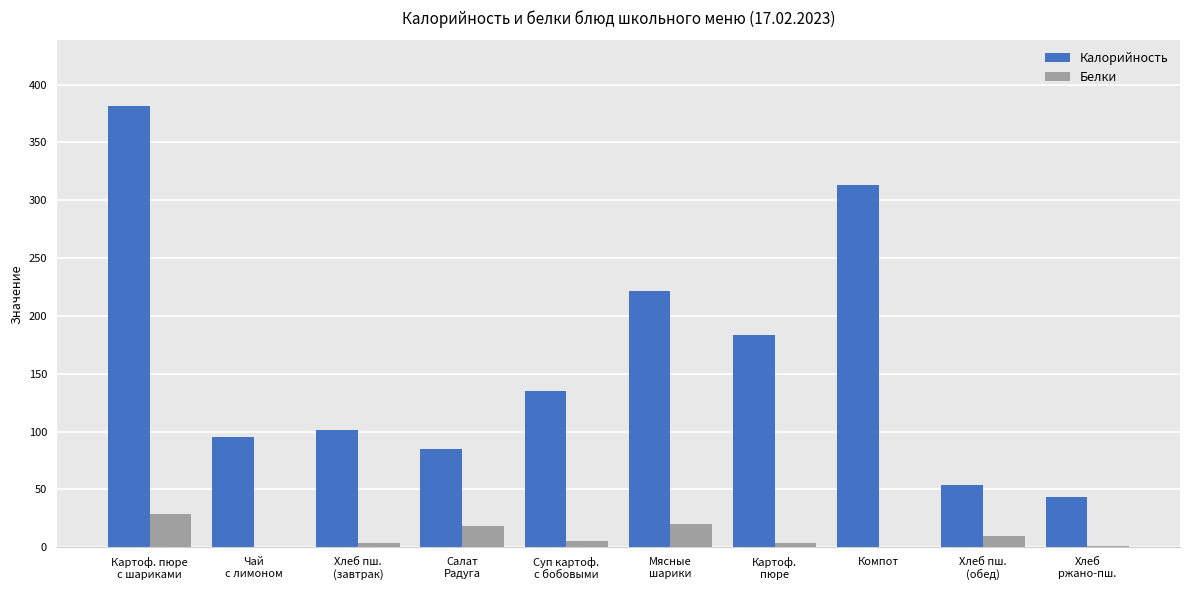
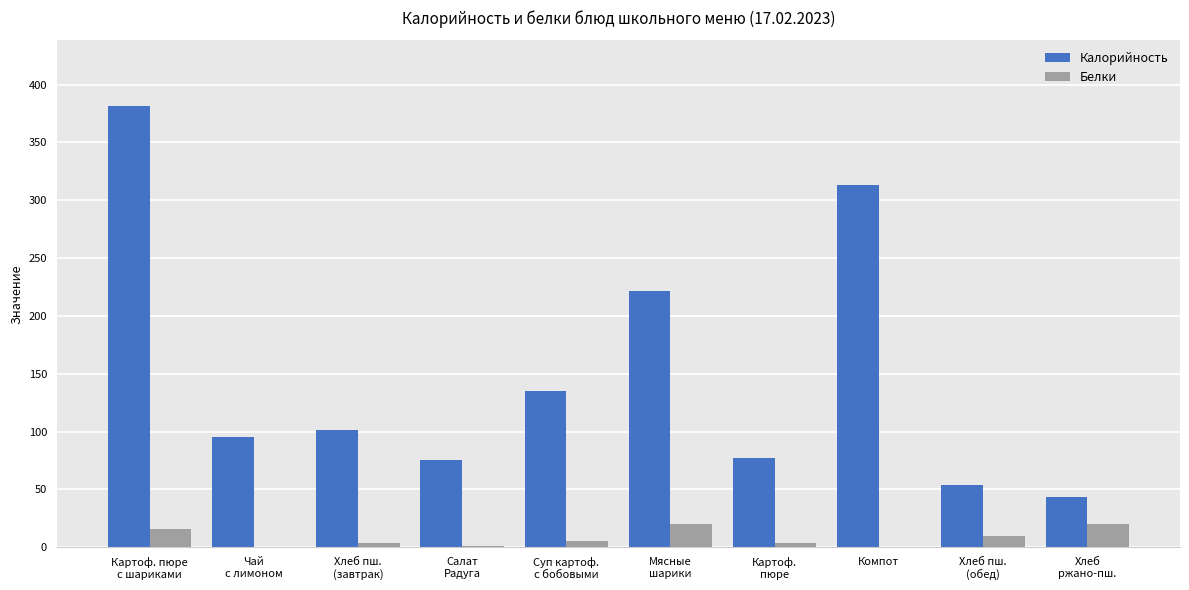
Белки, Картоф. пюре с шариками: 29 -> 16
Калорийность, Салат Радуга: 85 -> 75
Белки, Салат Радуга: 18 -> 1
Калорийность, Картоф. пюре: 183 -> 77
Белки, Хлеб ржано-пш.: 1 -> 20
